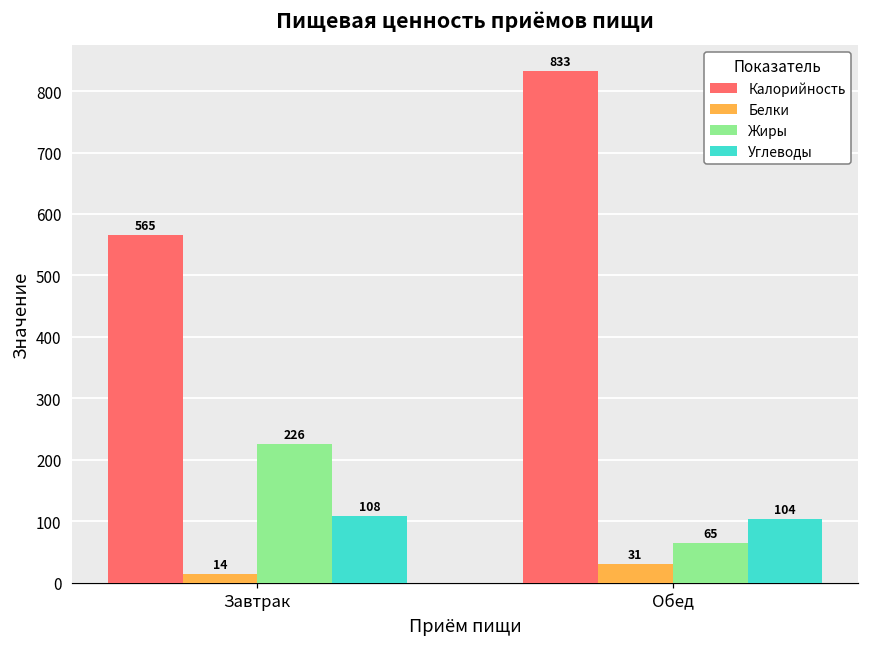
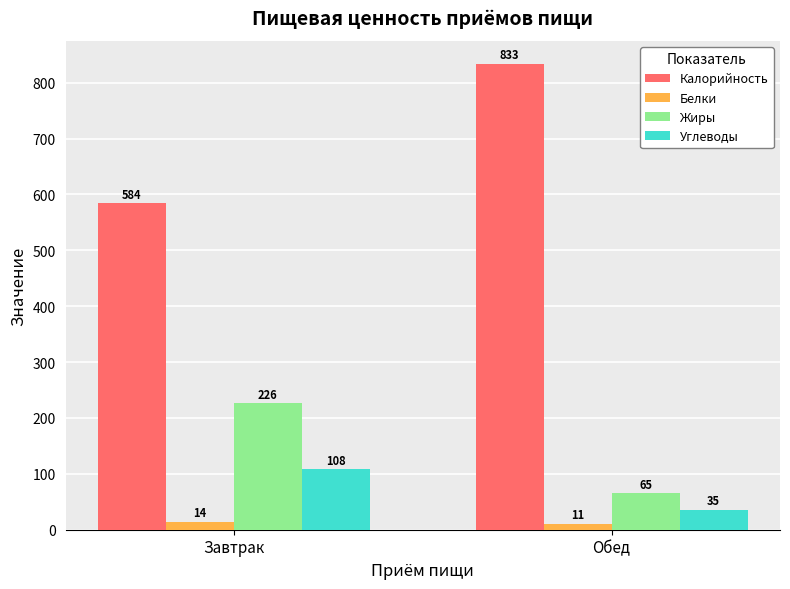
Калорийность, Завтрак: 565 -> 584
Белки, Обед: 31 -> 11
Углеводы, Обед: 104 -> 35
